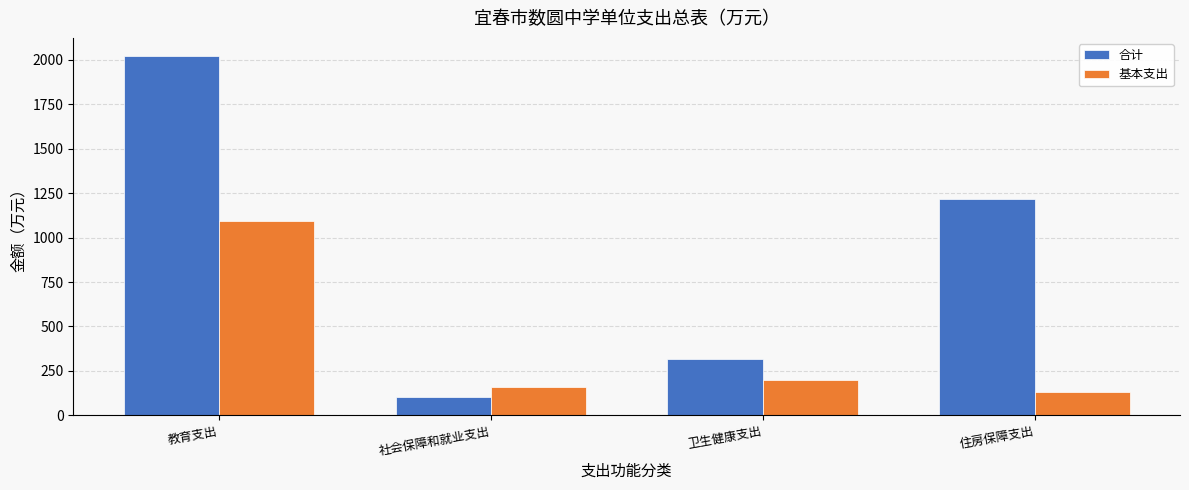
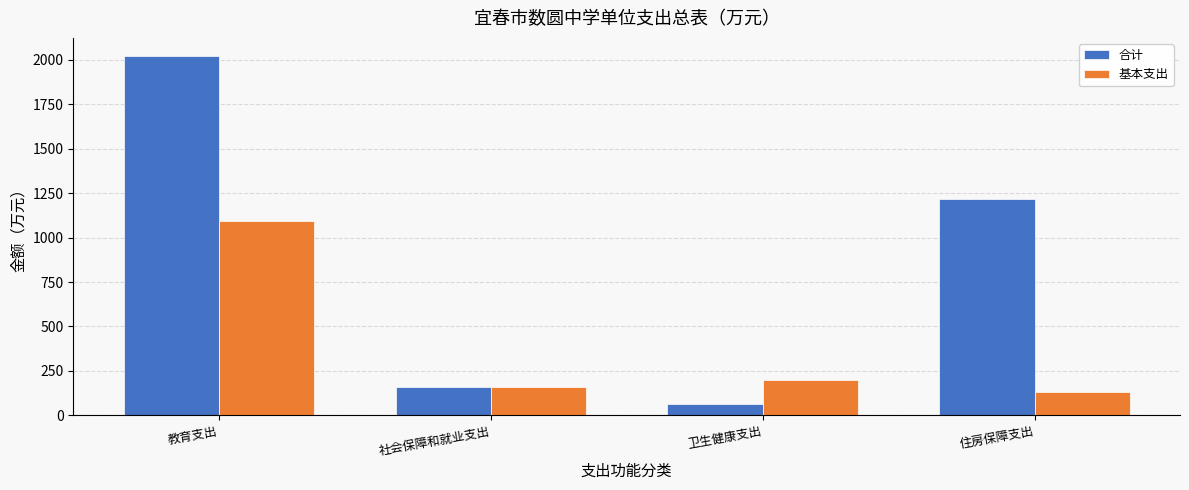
合计, 社会保障和就业支出: 100 -> 160
合计, 卫生健康支出: 320 -> 60
